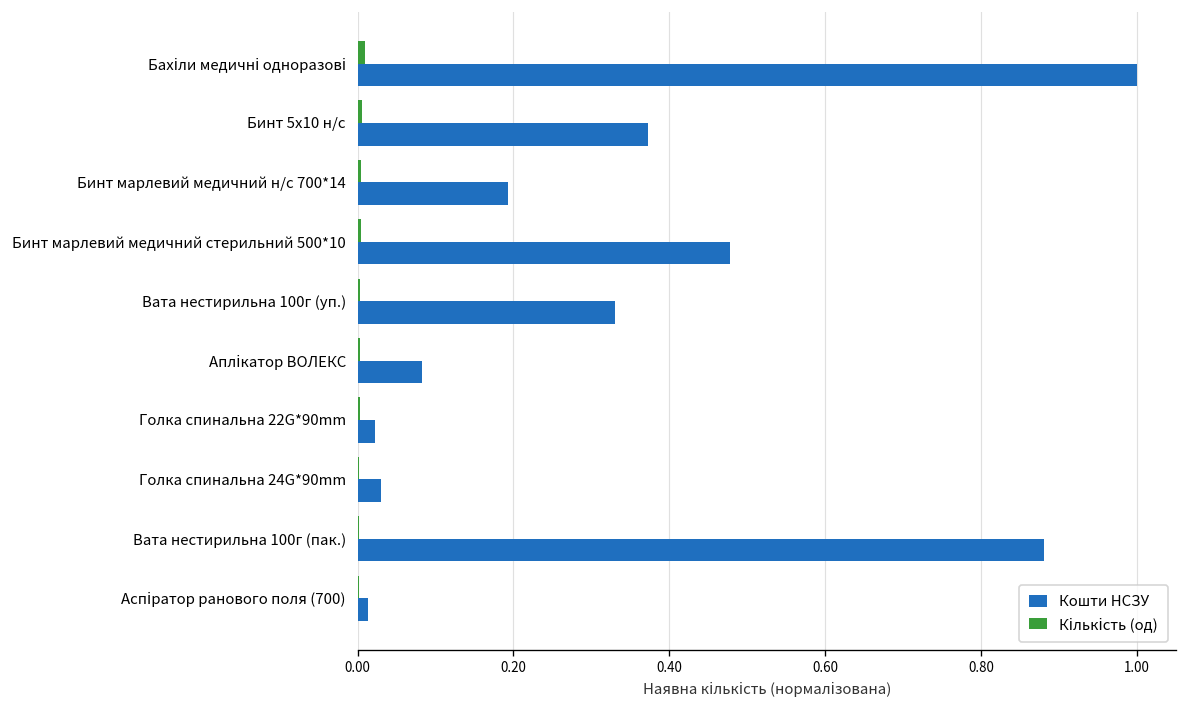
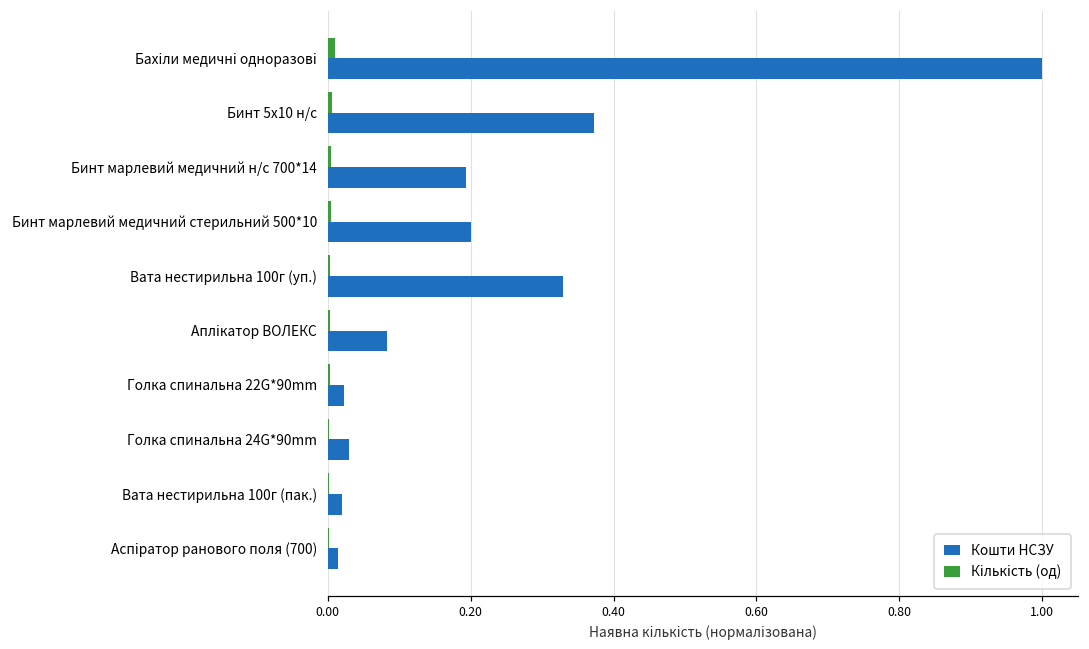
Кошти НСЗУ, Бинт марлевий медичний стерильний 500*10: 0.48 -> 0.20
Кошти НСЗУ, Вата нестирильна 100г (пак.): 0.88 -> 0.02
